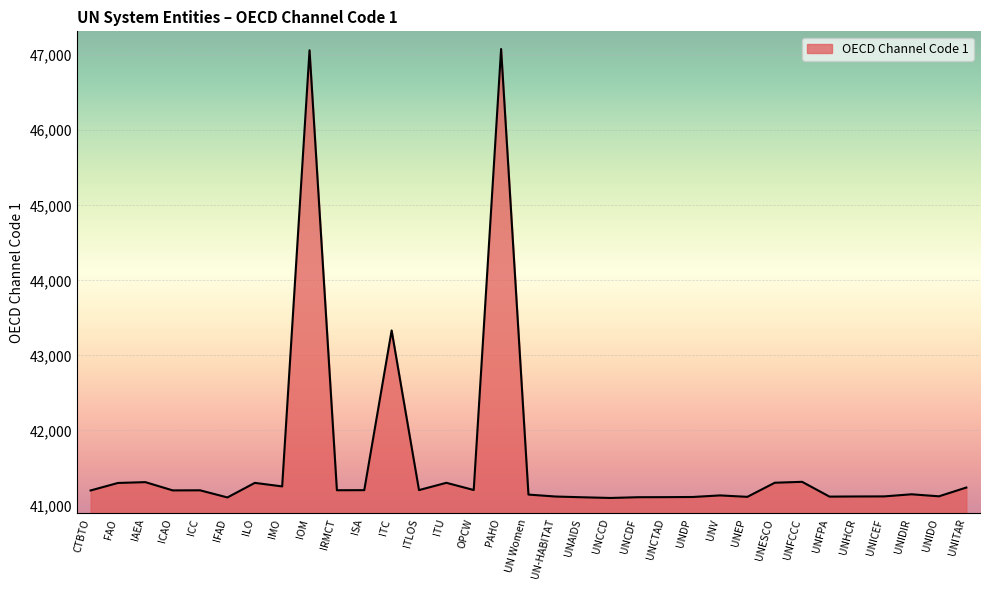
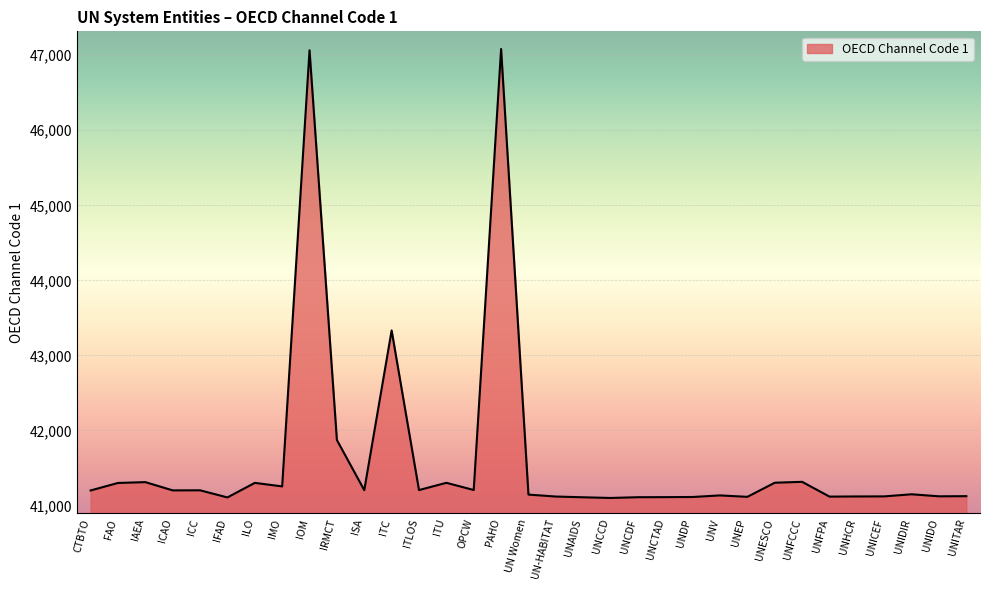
IRMCT: 41,200 -> 41,900
UNITAR: 41,200 -> 41,100
